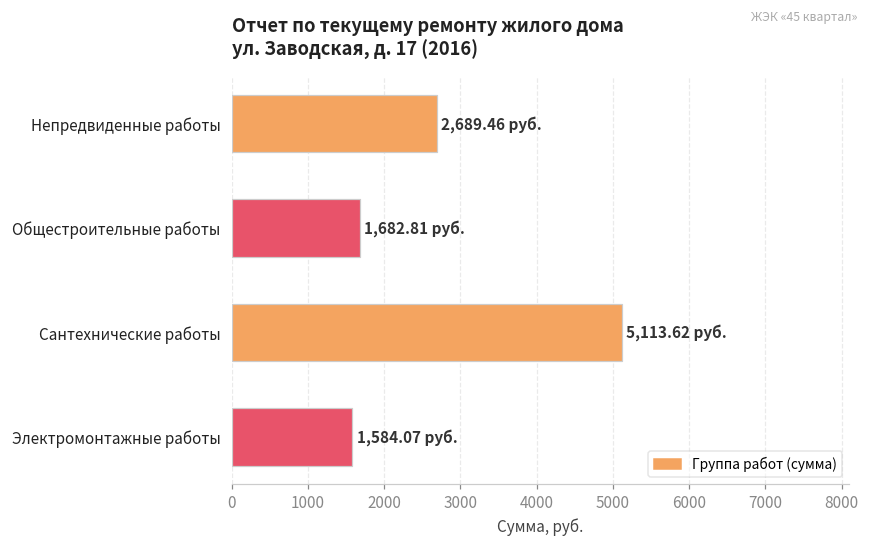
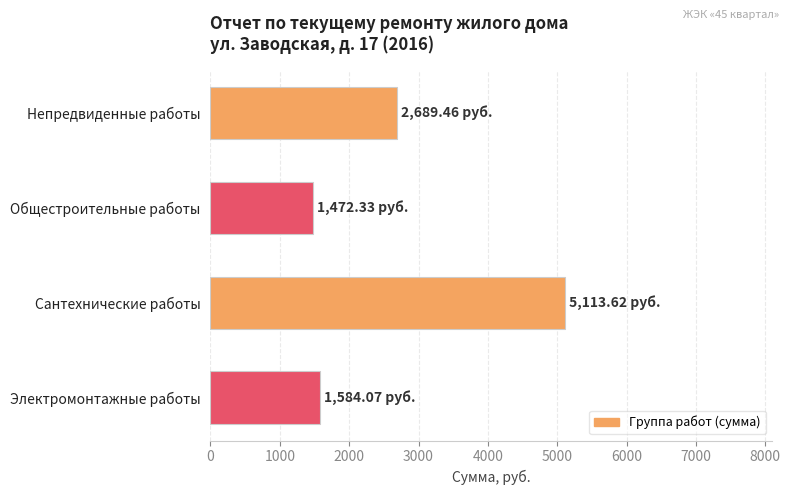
Общестроительные работы: 1,682.81 -> 1,472.33
